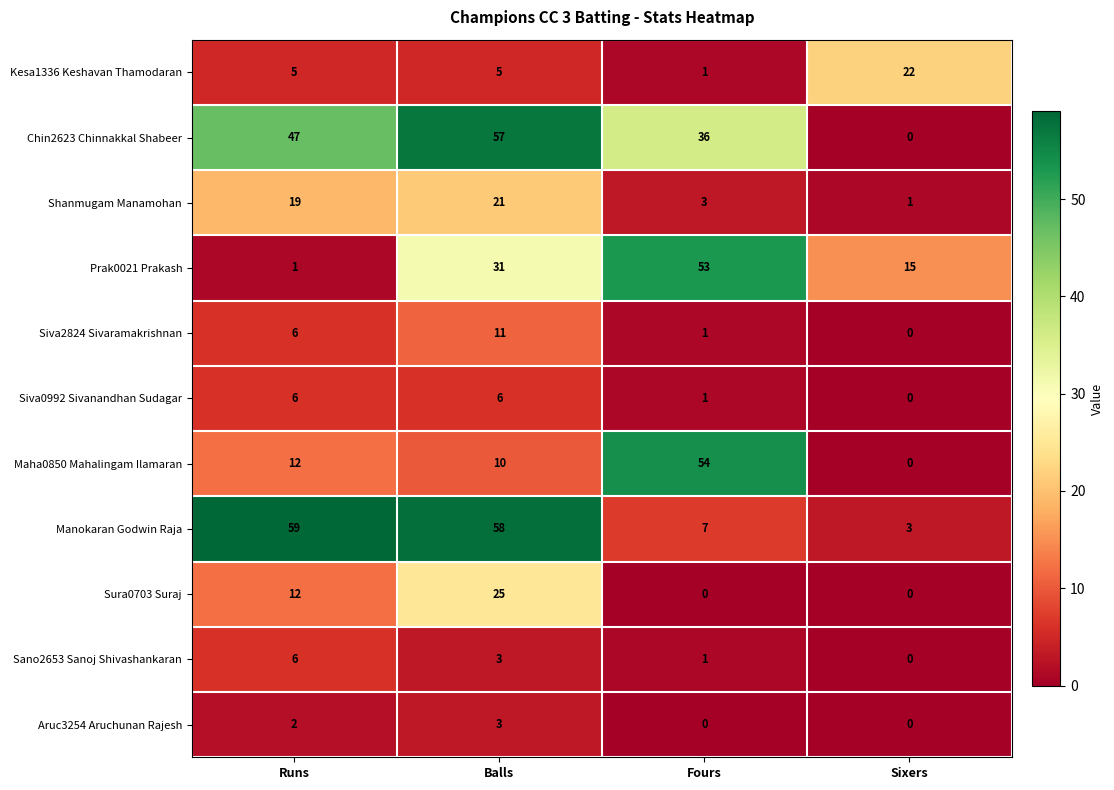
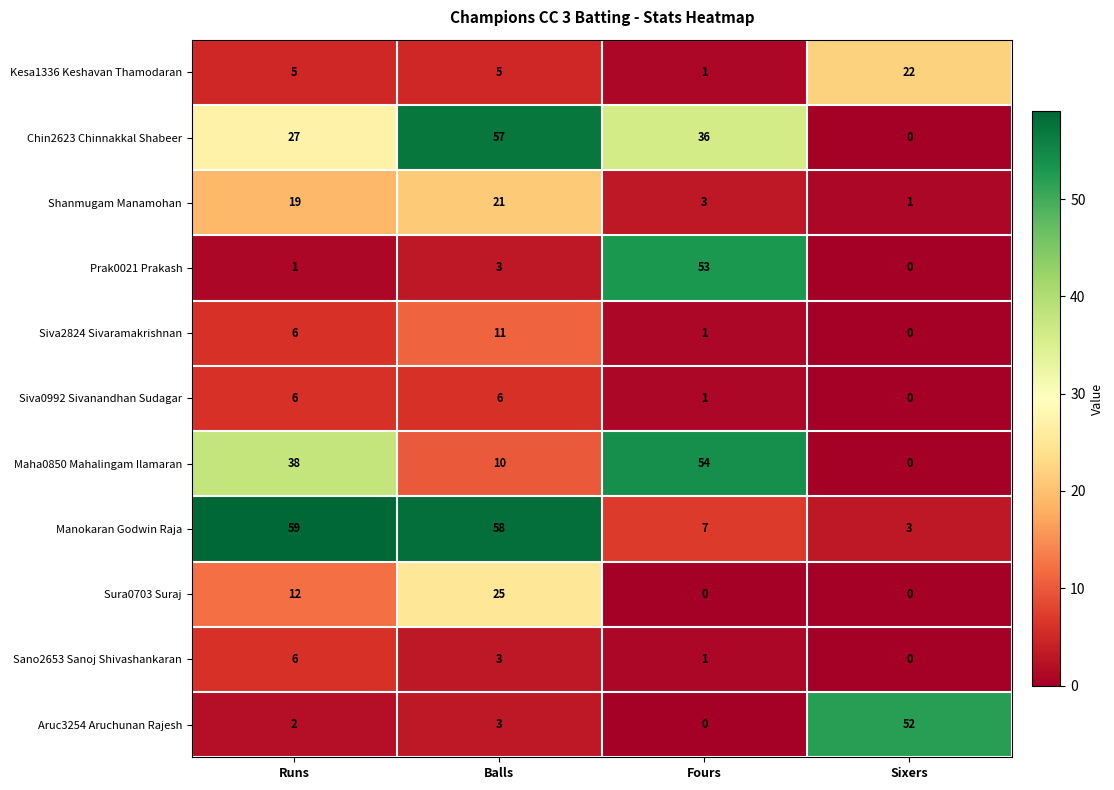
Chin2623 Chinnakkal Shabeer, Runs: 47 -> 27
Prak0021 Prakash, Balls: 31 -> 3
Prak0021 Prakash, Sixers: 15 -> 0
Maha0850 Mahalingam Ilamaran, Runs: 12 -> 38
Aruc3254 Aruchunan Rajesh, Sixers: 0 -> 52
